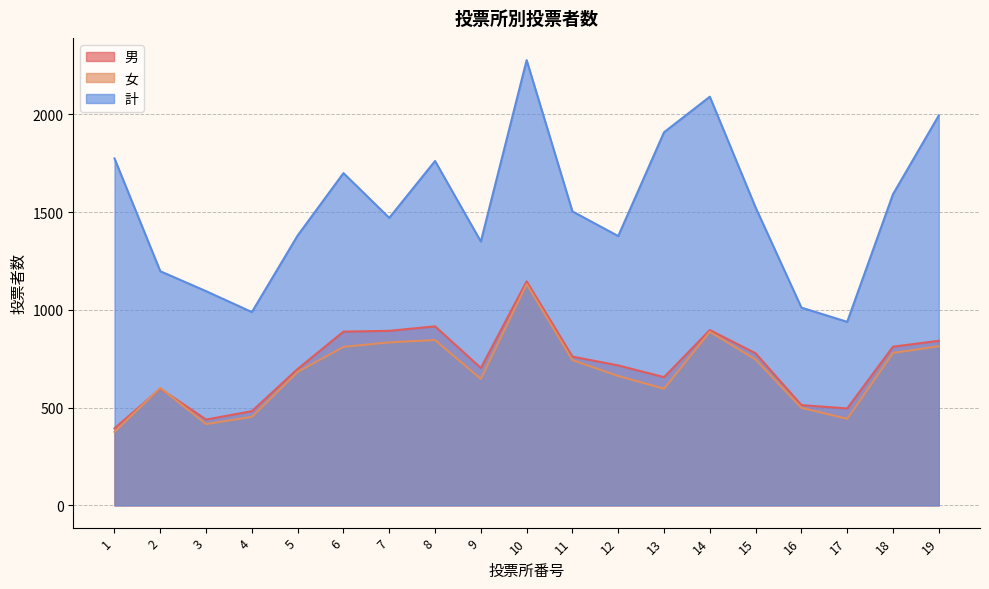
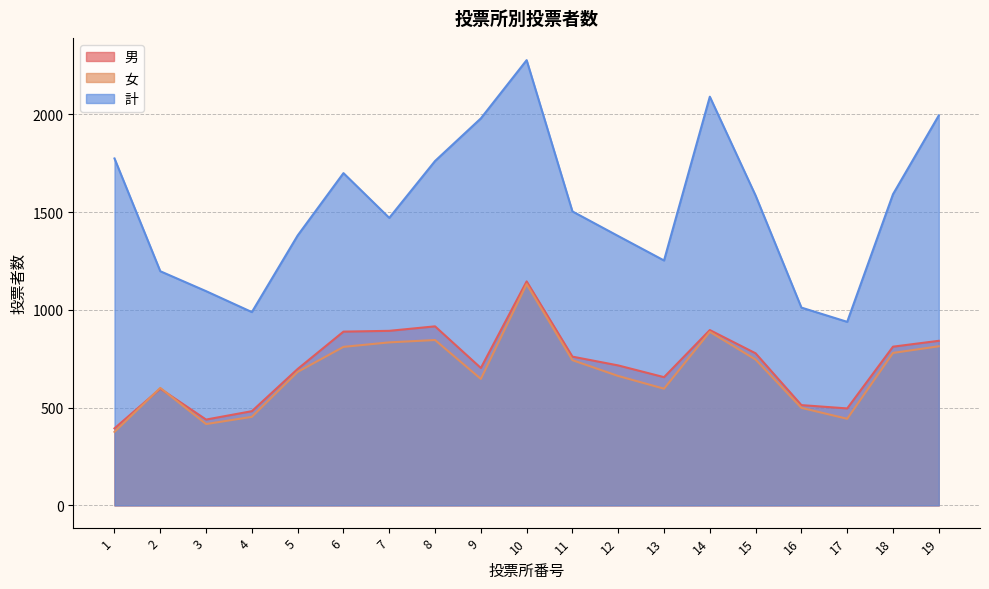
計, 9: 1350 -> 1980
計, 13: 1910 -> 1250
計, 15: 1520 -> 1590
